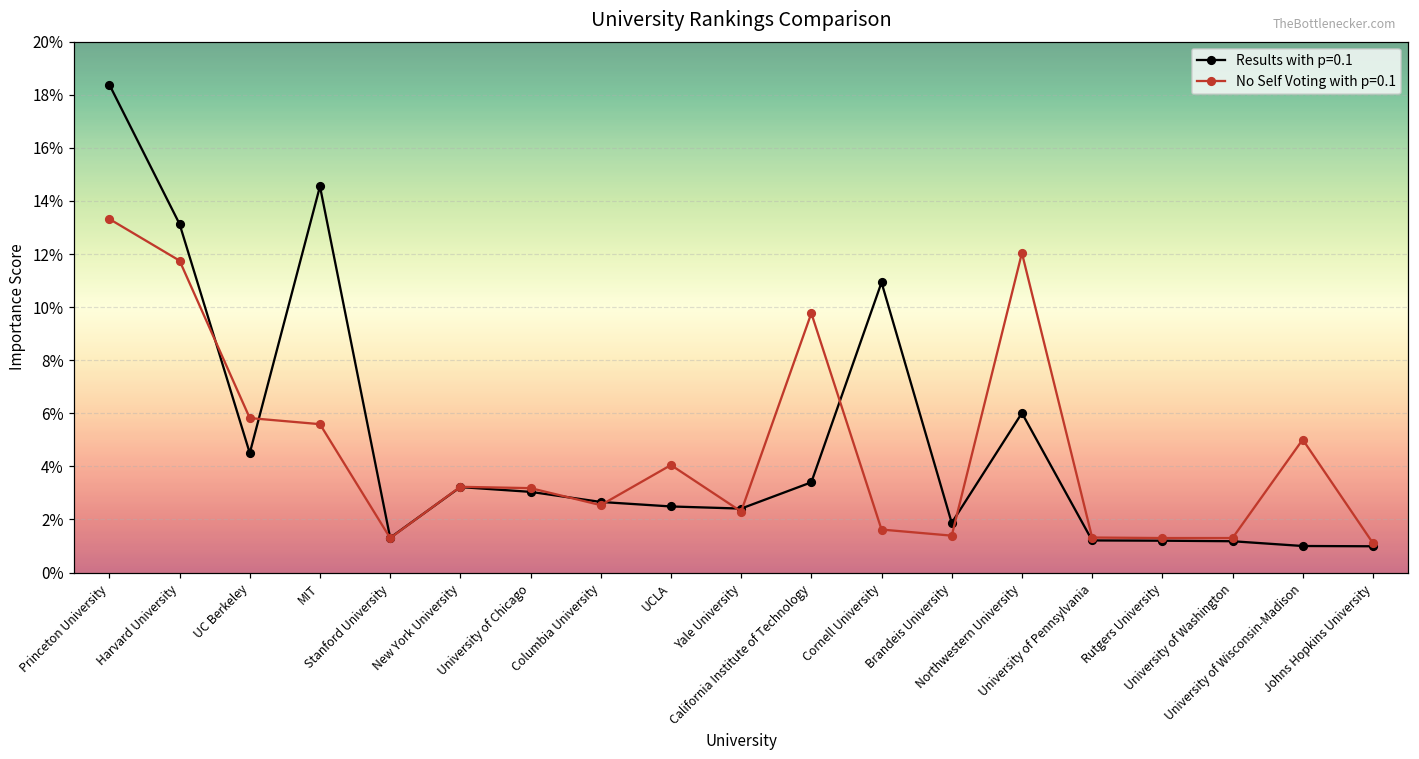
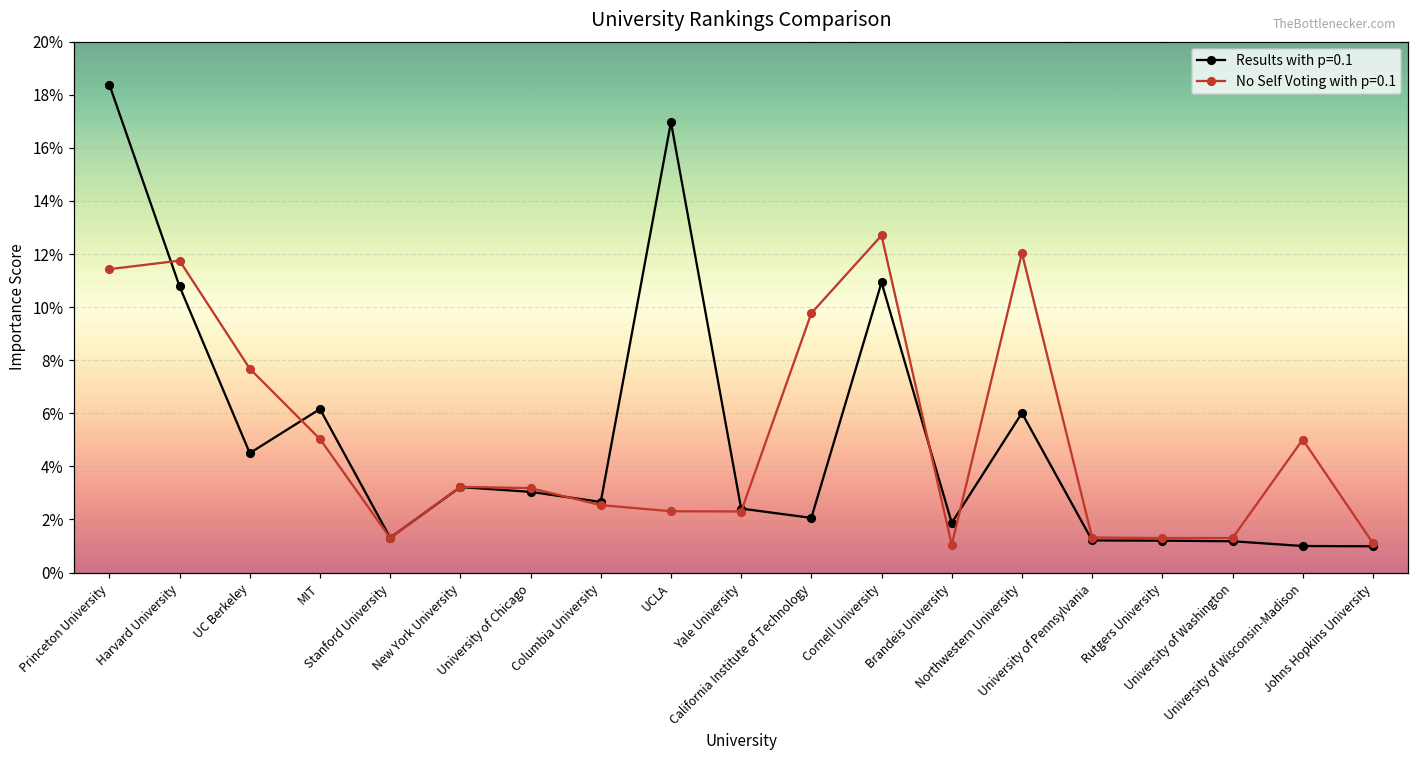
No Self Voting with p=0.1, Princeton University: 13.3% -> 11.4%
Results with p=0.1, Harvard University: 13.1% -> 10.8%
No Self Voting with p=0.1, UC Berkeley: 5.8% -> 7.7%
Results with p=0.1, MIT: 14.5% -> 6.2%
No Self Voting with p=0.1, MIT: 5.6% -> 5.0%
Results with p=0.1, UCLA: 2.5% -> 17.0%
No Self Voting with p=0.1, UCLA: 4.1% -> 2.3%
Results with p=0.1, California Institute of Technology: 3.4% -> 2.1%
No Self Voting with p=0.1, Cornell University: 1.6% -> 12.7%
No Self Voting with p=0.1, Brandeis University: 1.4% -> 1.0%
